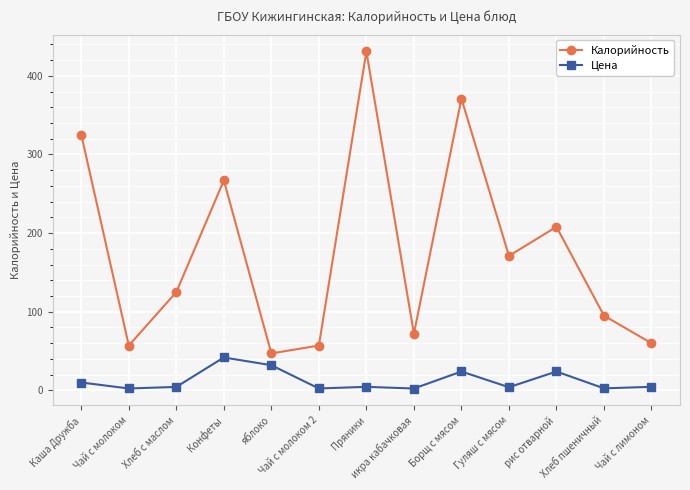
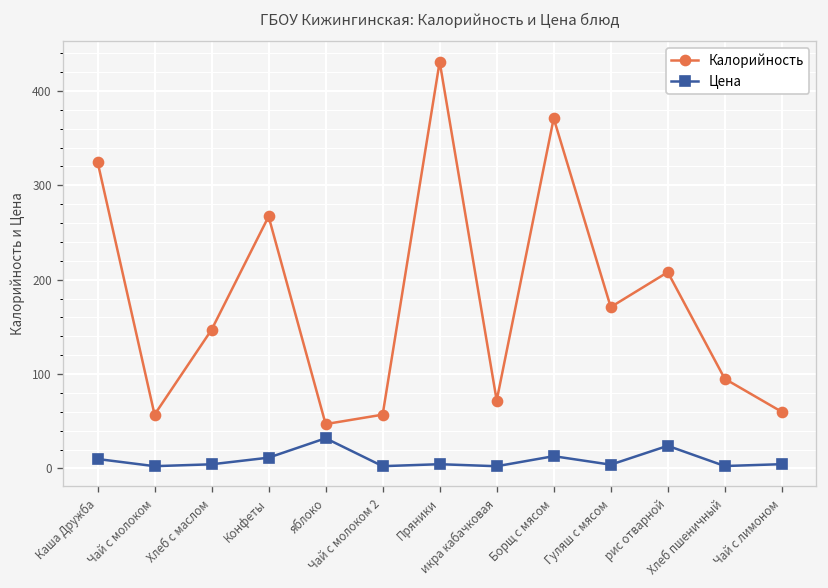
Калорийность, Хлеб с маслом: 130 -> 150
Цена, Конфеты: 40 -> 10
Цена, Борщ с мясом: 20 -> 10
